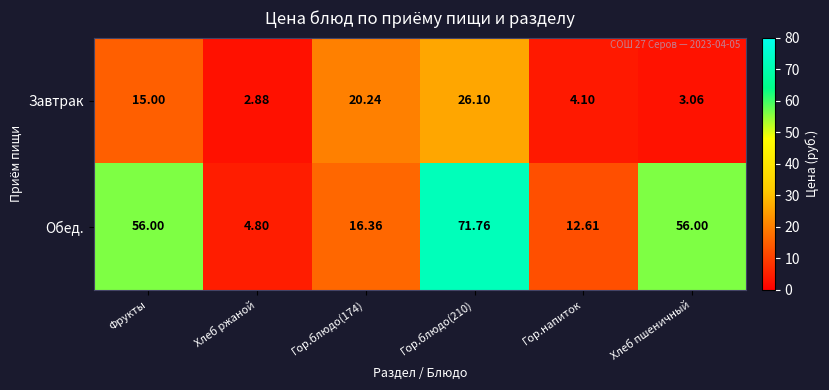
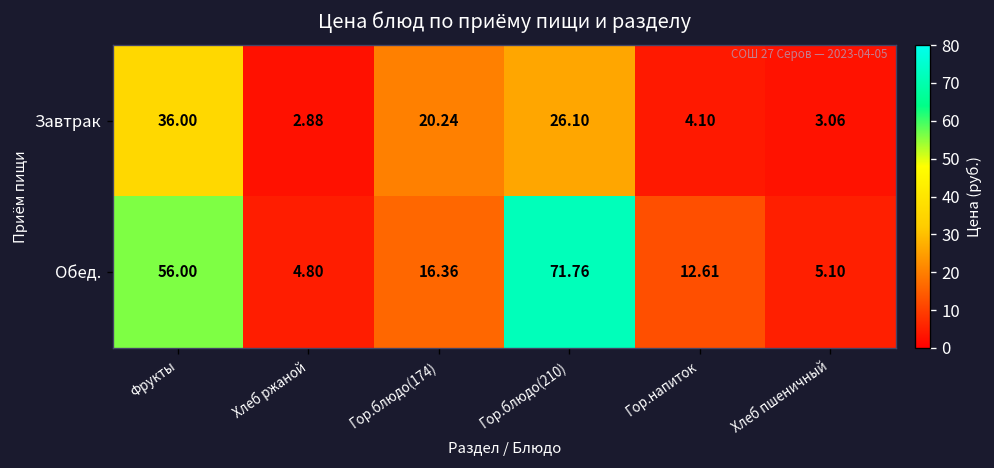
Завтрак, Фрукты: 15.00 -> 36.00
Обед., Хлеб пшеничный: 56.00 -> 5.10
